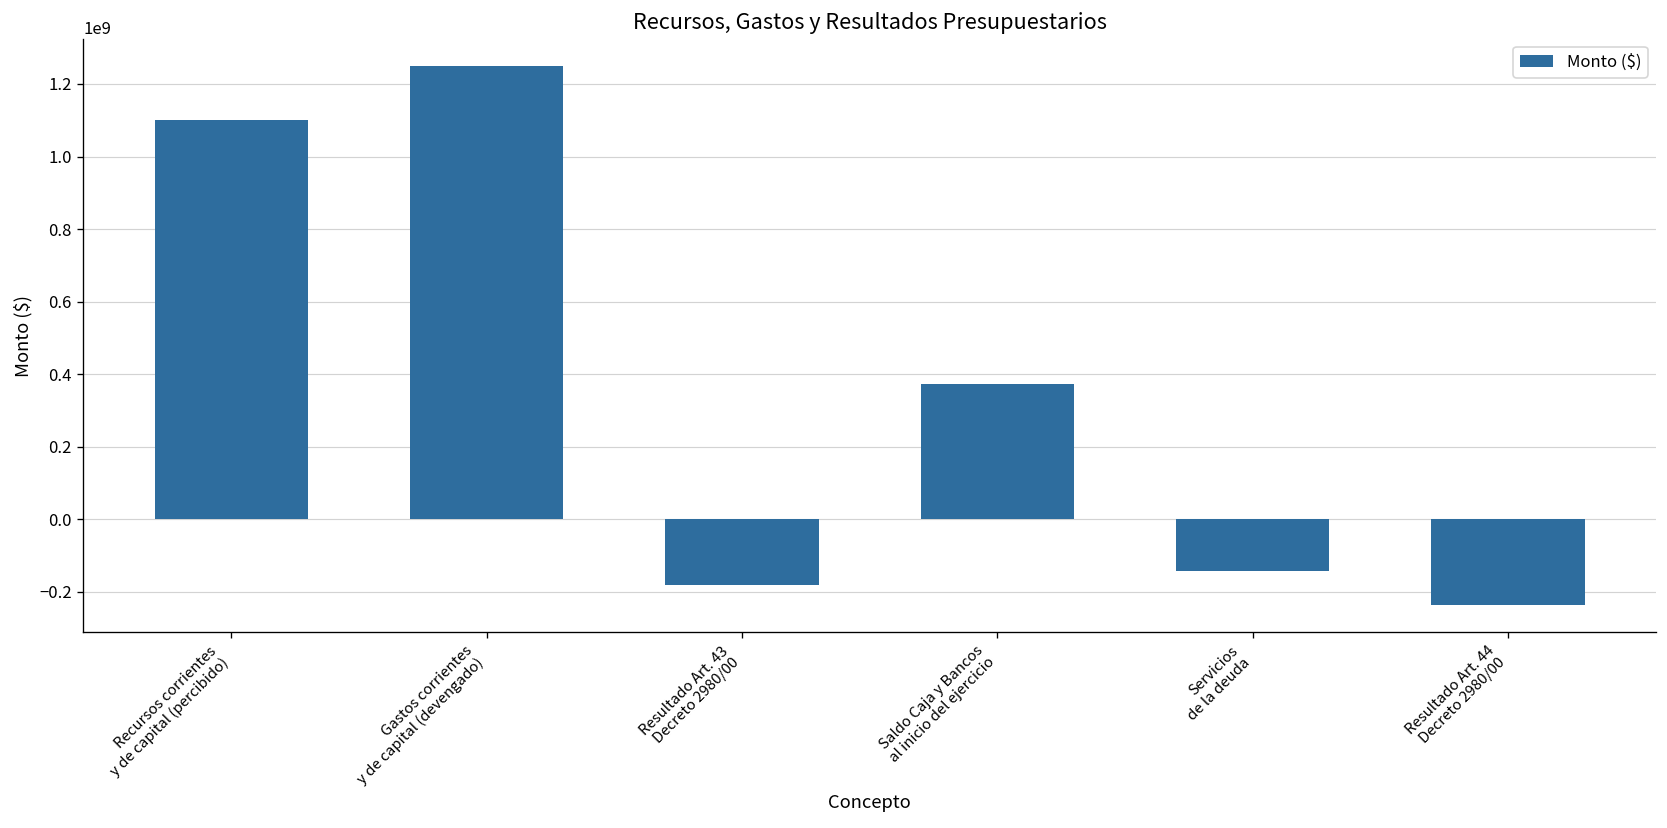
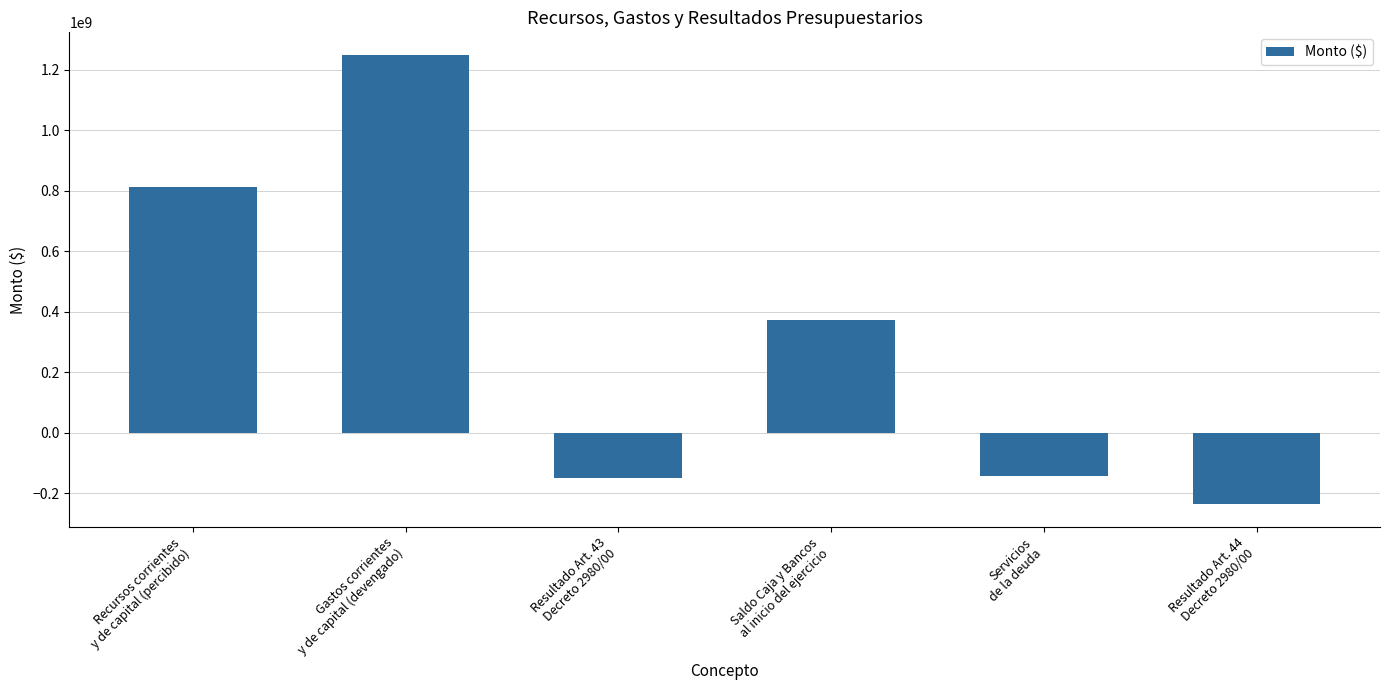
Recursos corrientes y de capital (percibido): 1100000000 -> 810000000
Resultado Art. 43 Decreto 2980/00: -180000000 -> -150000000
